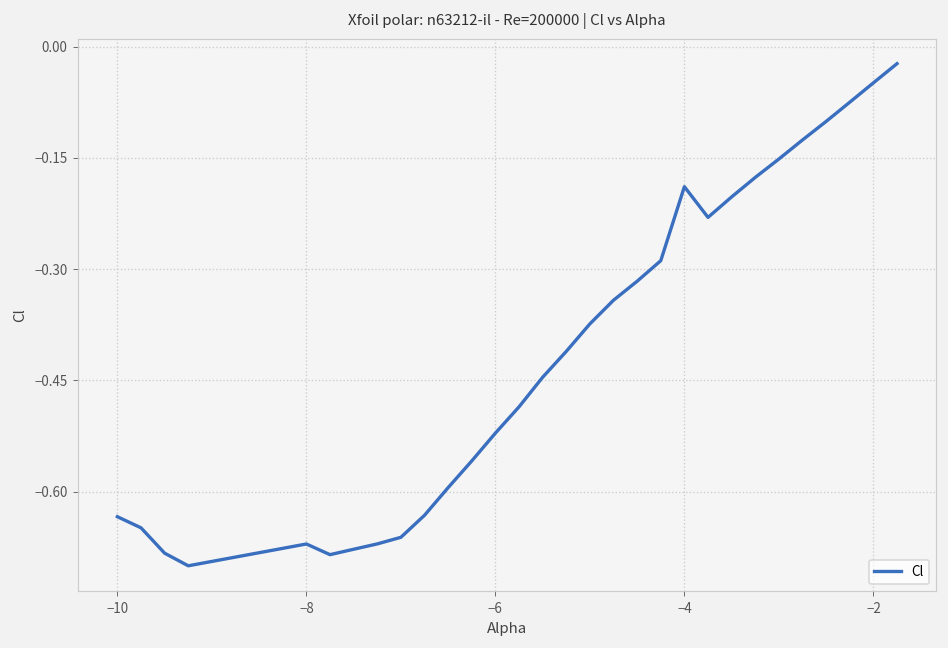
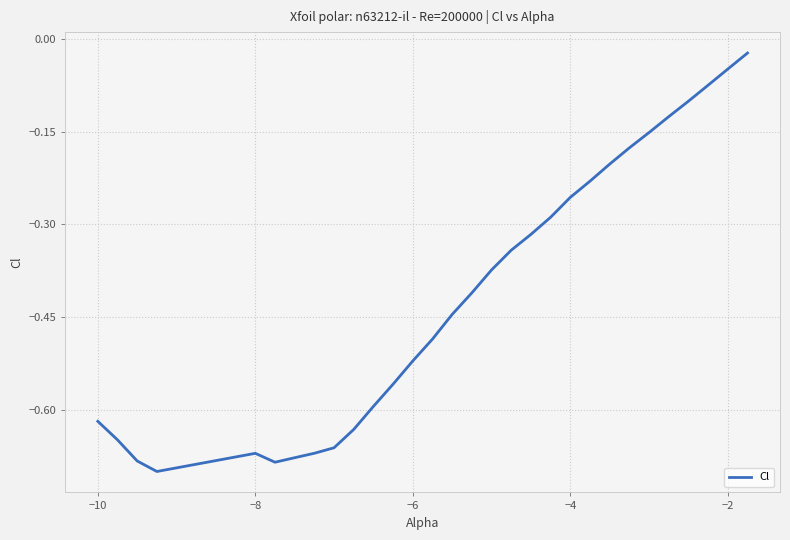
−10: -0.63 -> -0.62
−4: -0.19 -> -0.26
